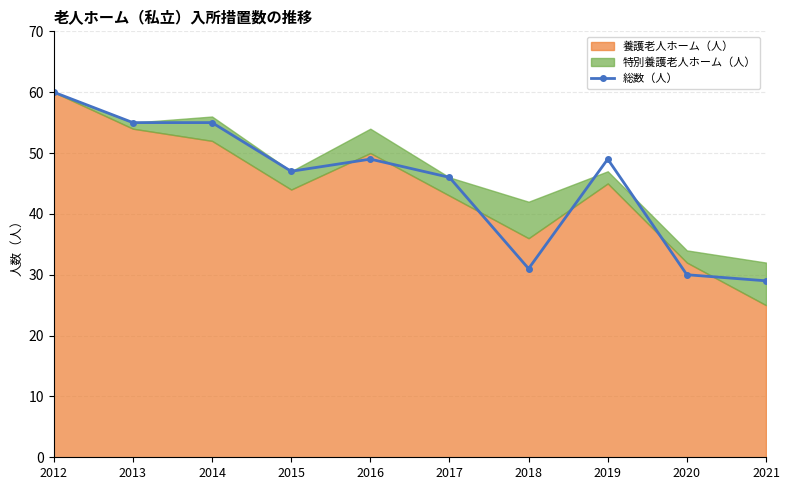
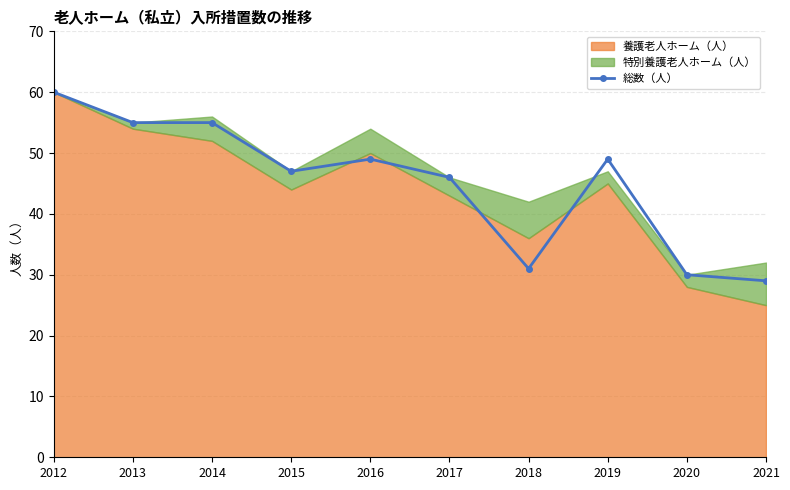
養護老人ホーム（人）, 2020: 32 -> 28
